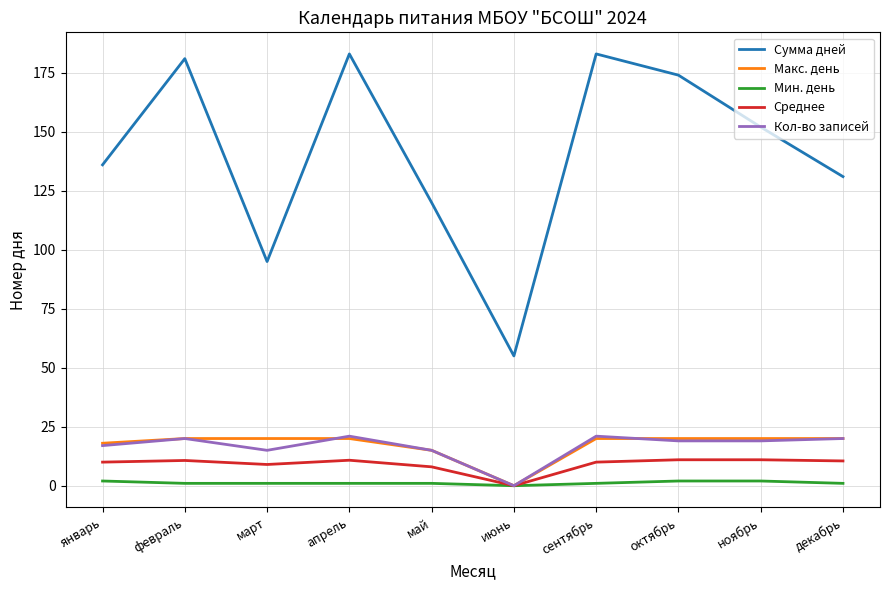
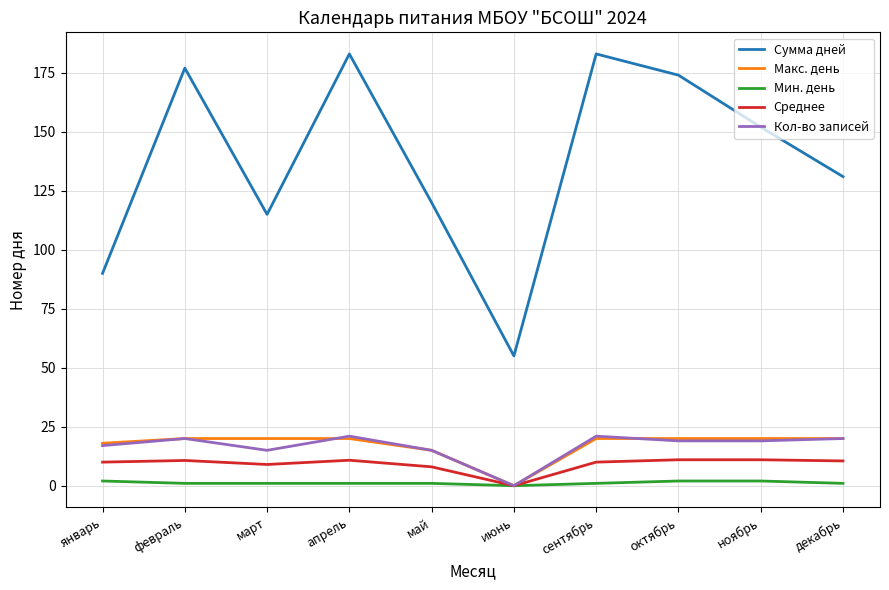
Сумма дней, январь: 136 -> 90
Сумма дней, февраль: 181 -> 177
Сумма дней, март: 95 -> 115
